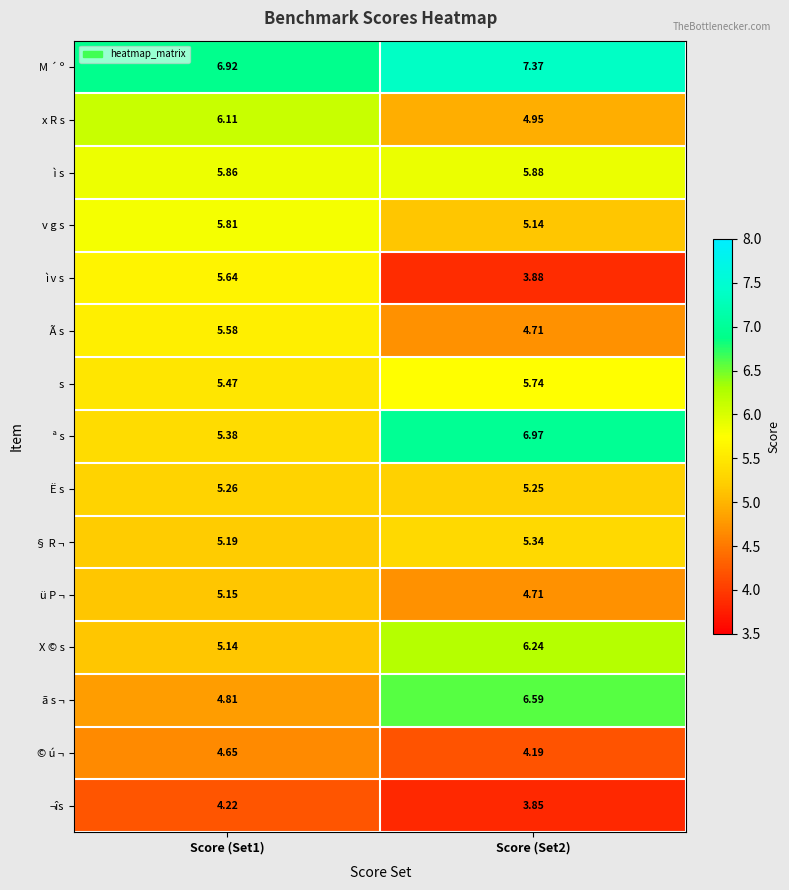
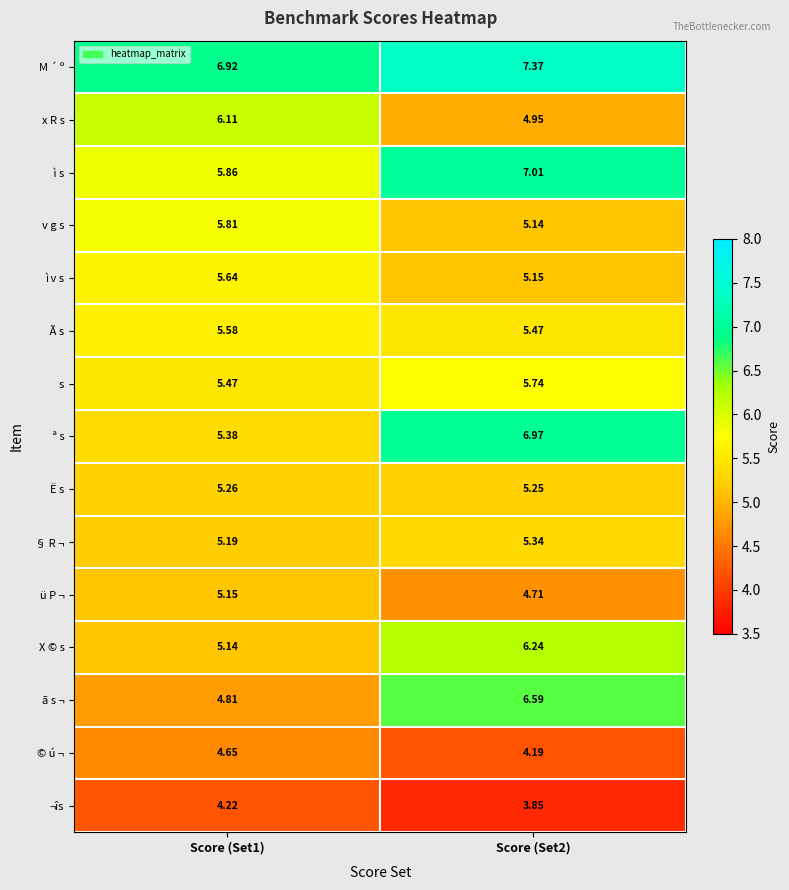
ì s, Score (Set2): 5.88 -> 7.01
ì v s, Score (Set2): 3.88 -> 5.15
Ã s, Score (Set2): 4.71 -> 5.47
